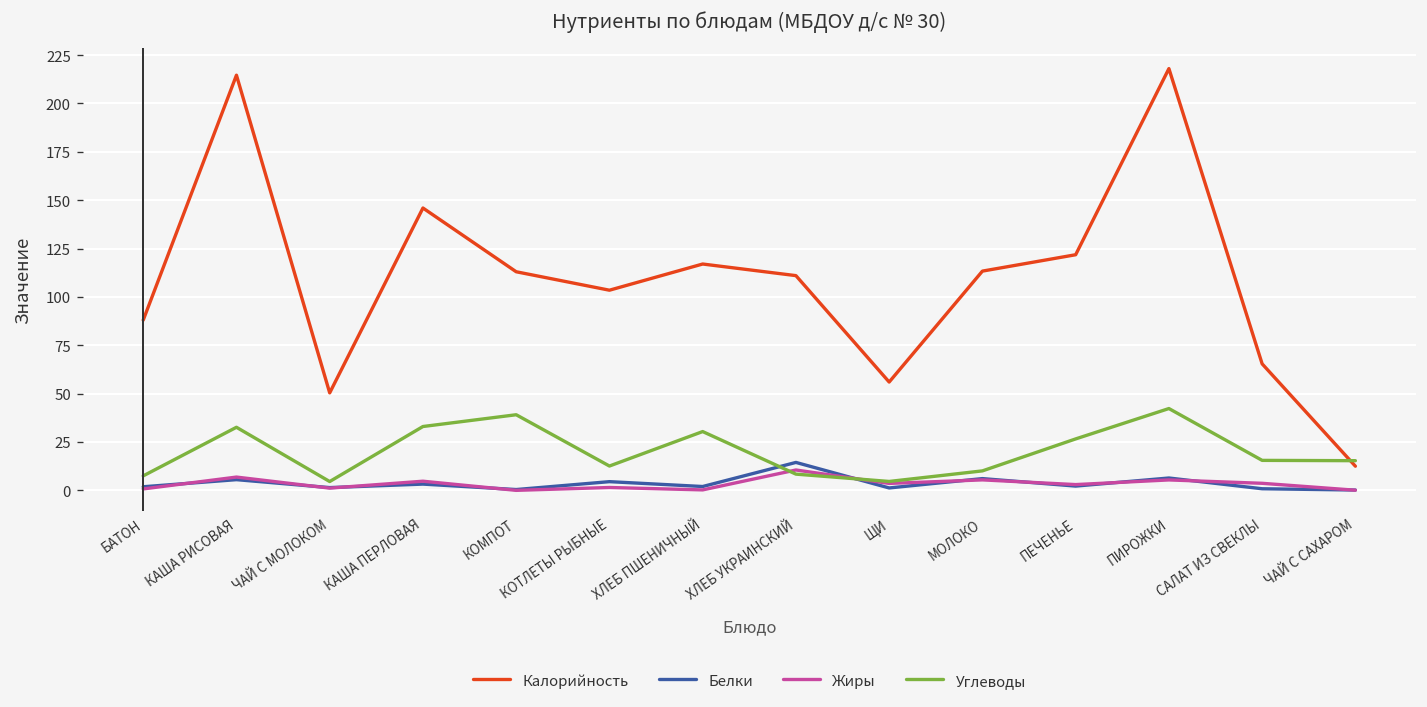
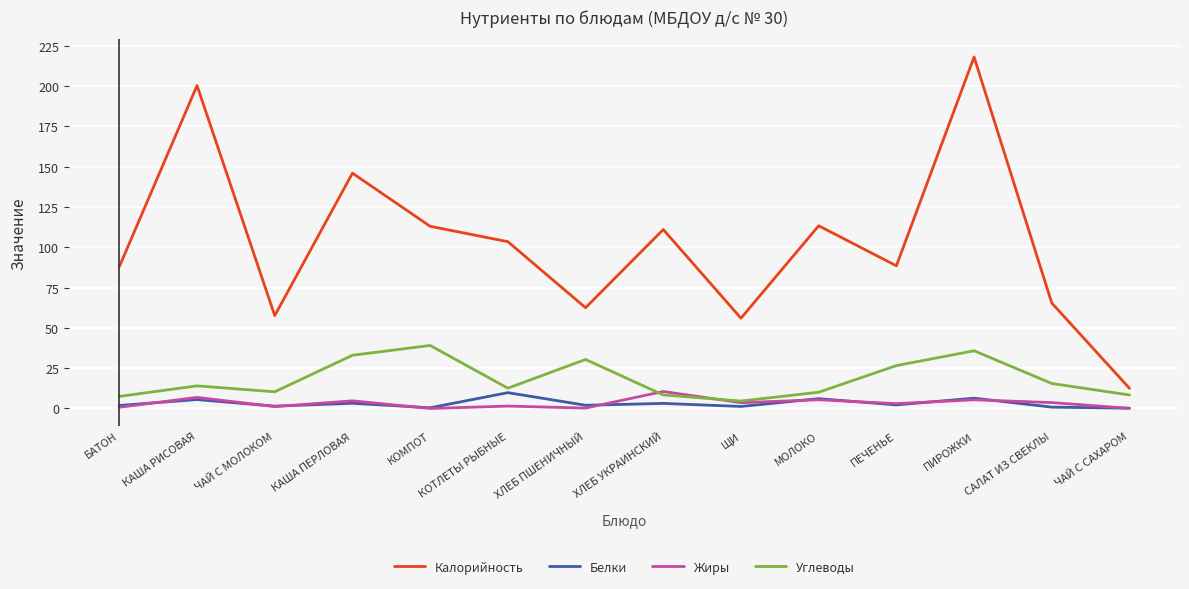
Калорийность, КАША РИСОВАЯ: 215 -> 200
Углеводы, КАША РИСОВАЯ: 33 -> 14
Калорийность, ЧАЙ С МОЛОКОМ: 50 -> 58
Углеводы, ЧАЙ С МОЛОКОМ: 5 -> 10
Белки, КОТЛЕТЫ РЫБНЫЕ: 5 -> 10
Калорийность, ХЛЕБ ПШЕНИЧНЫЙ: 117 -> 63
Белки, ХЛЕБ УКРАИНСКИЙ: 14 -> 3
Калорийность, ПЕЧЕНЬЕ: 122 -> 89
Углеводы, ПИРОЖКИ: 42 -> 36
Углеводы, ЧАЙ С САХАРОМ: 15 -> 8
